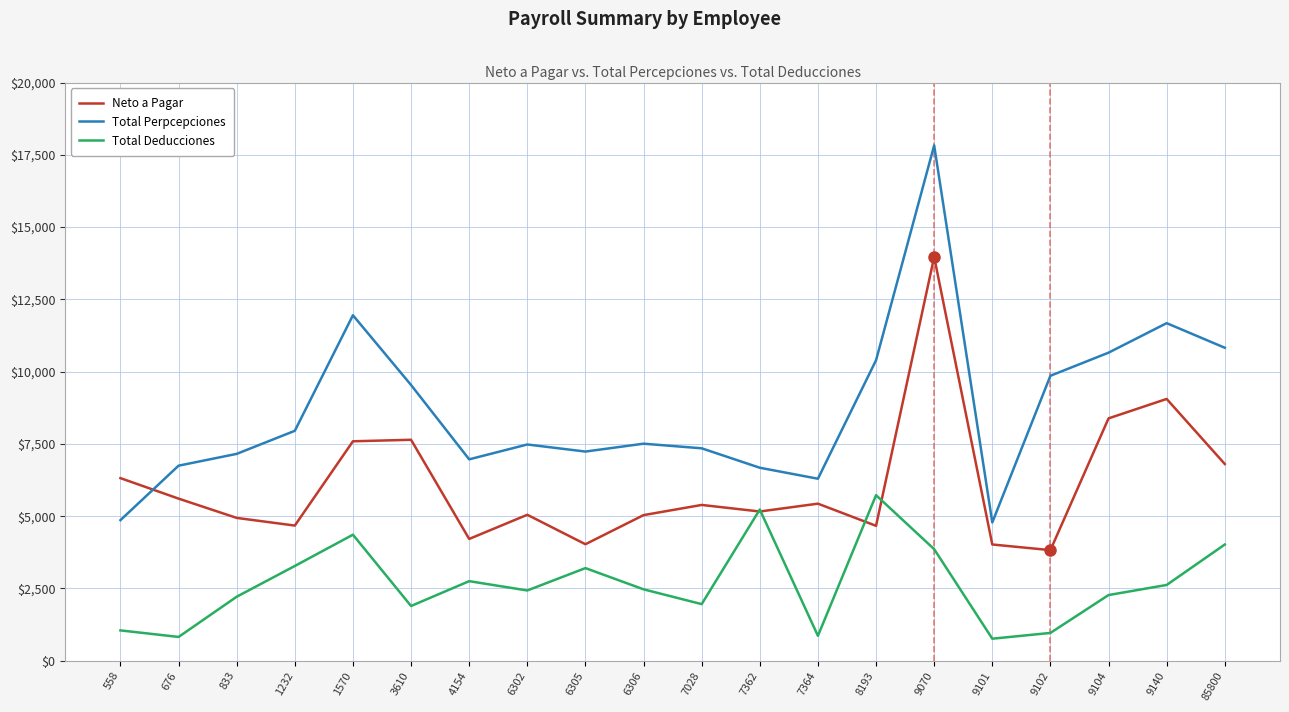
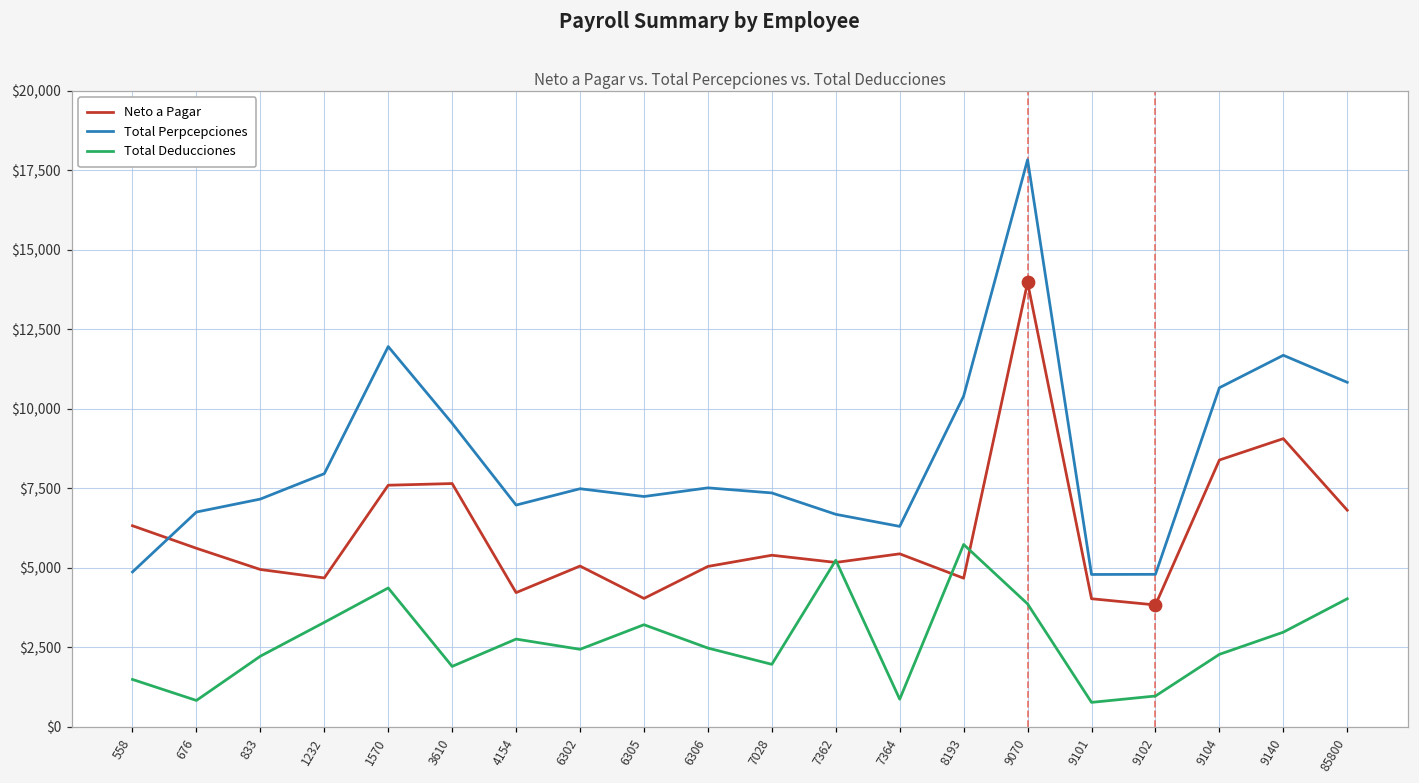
Total Deducciones, 558: $1,000 -> $1,500
Total Perpcepciones, 9102: $9,900 -> $4,800
Total Deducciones, 9140: $2,600 -> $3,000
